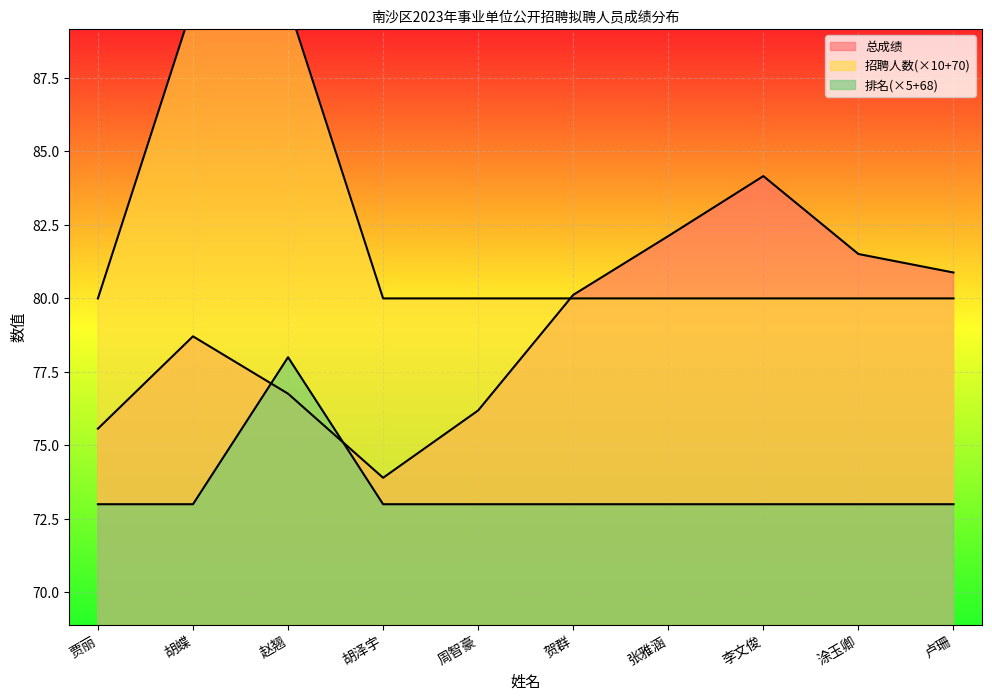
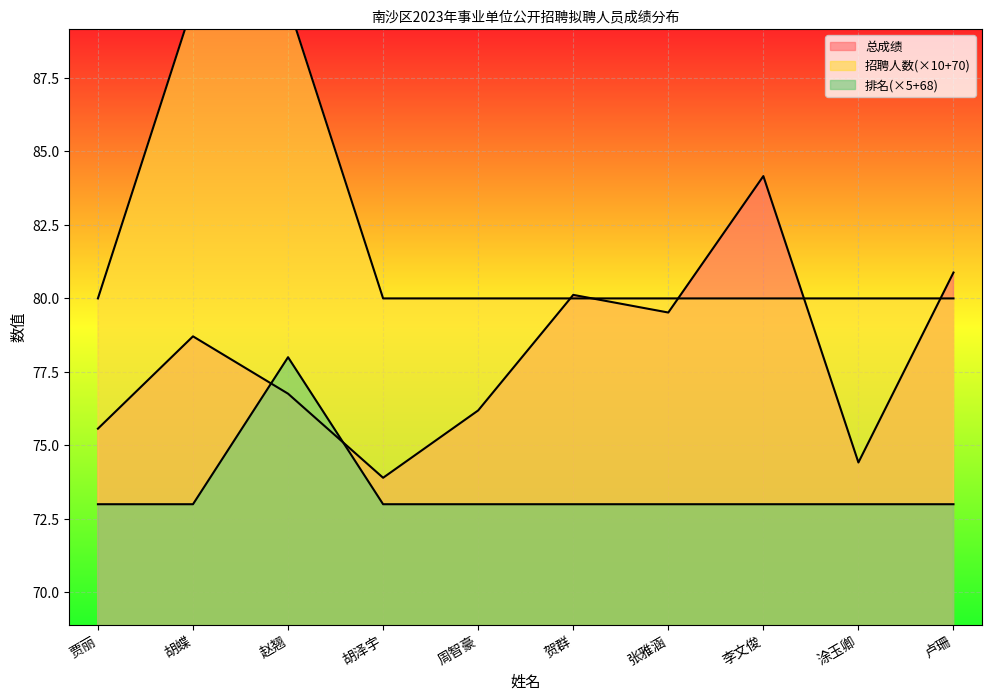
总成绩, 张雅涵: 82.1 -> 79.5
总成绩, 涂玉卿: 81.5 -> 74.4
